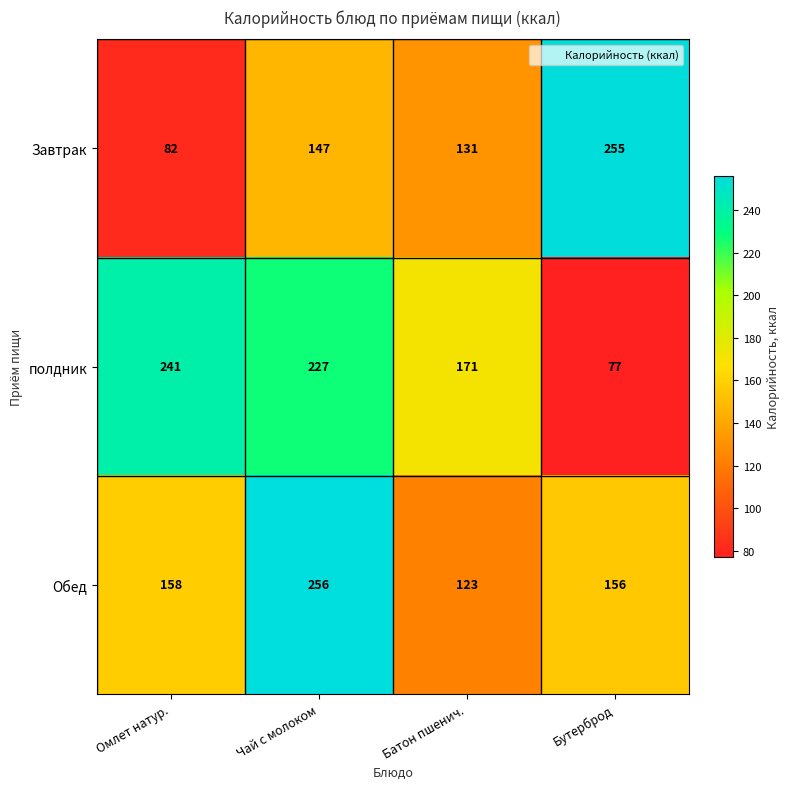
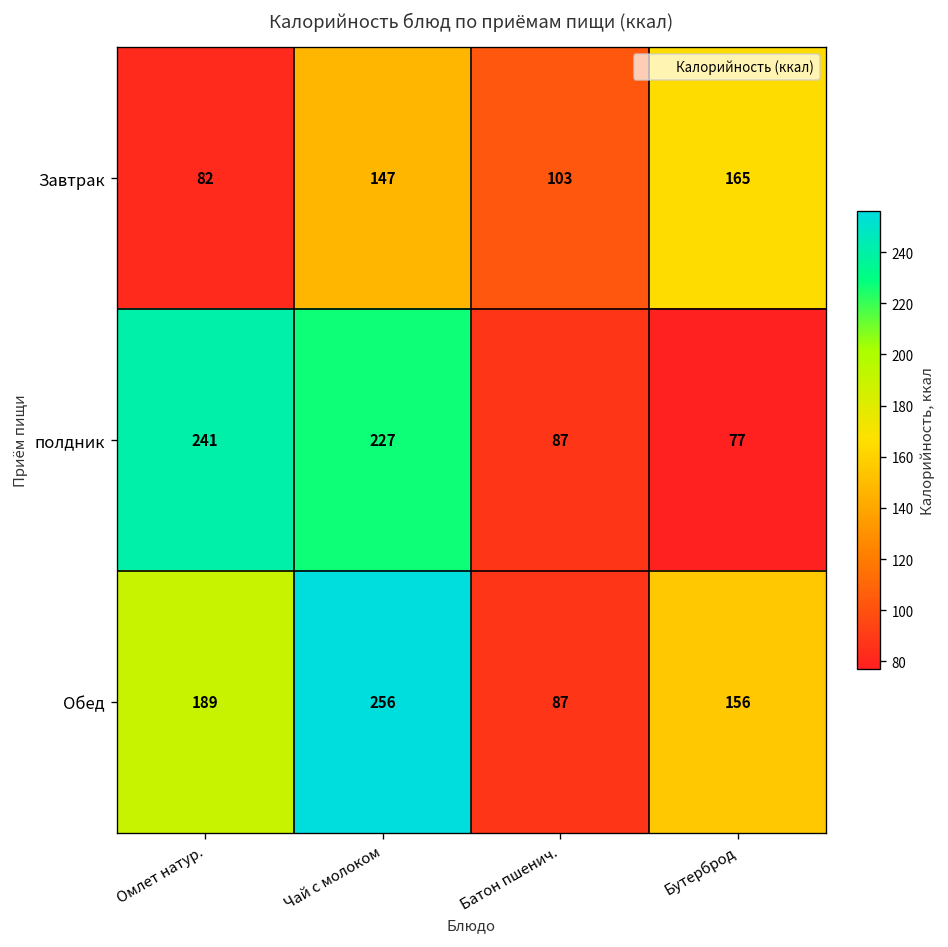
Завтрак, Батон пшенич.: 131 -> 103
Завтрак, Бутерброд: 255 -> 165
полдник, Батон пшенич.: 171 -> 87
Обед, Омлет натур.: 158 -> 189
Обед, Батон пшенич.: 123 -> 87
